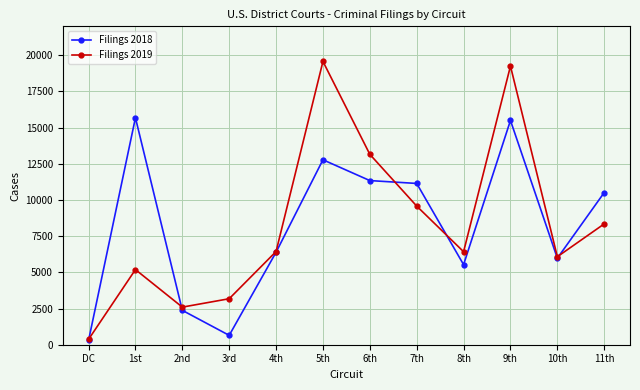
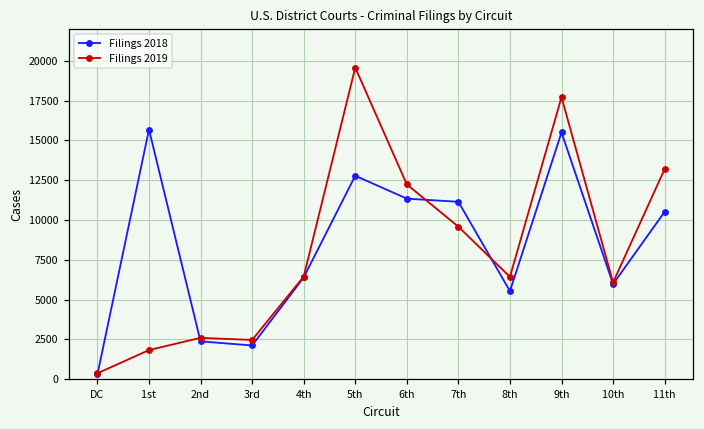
Filings 2019, 1st: 5200 -> 1800
Filings 2018, 3rd: 600 -> 2100
Filings 2019, 3rd: 3200 -> 2500
Filings 2019, 6th: 13200 -> 12200
Filings 2019, 9th: 19300 -> 17700
Filings 2019, 11th: 8300 -> 13200
